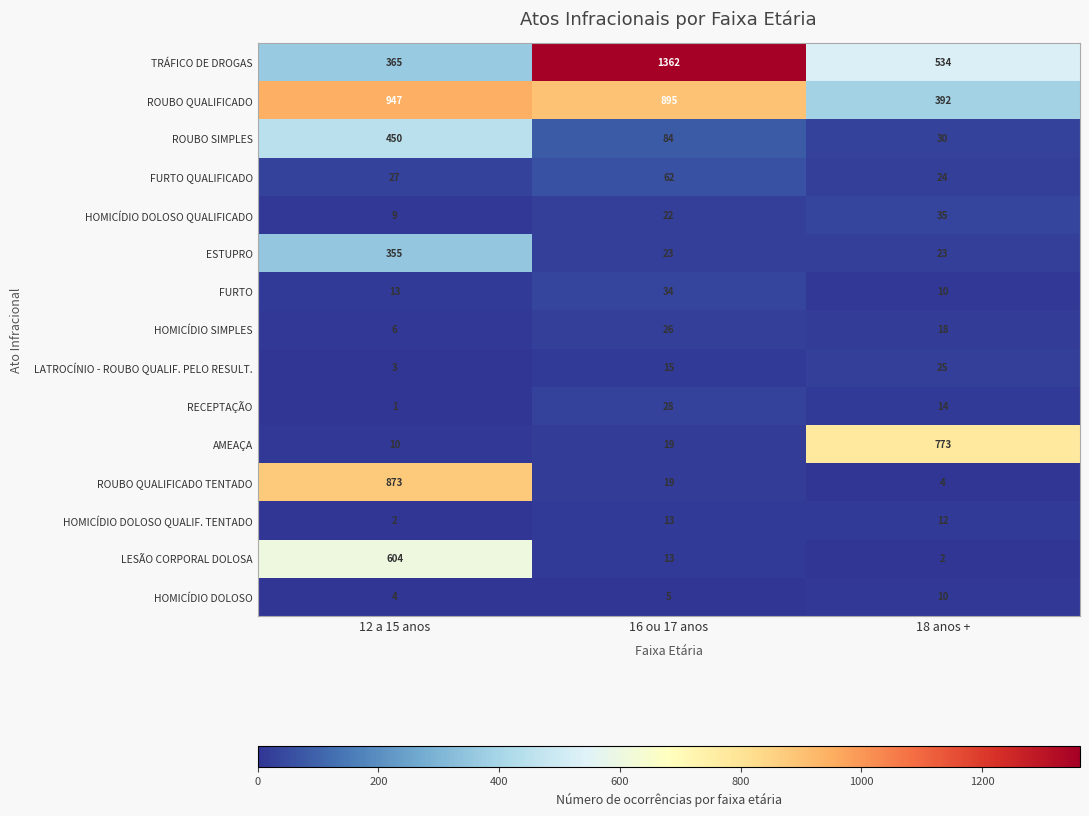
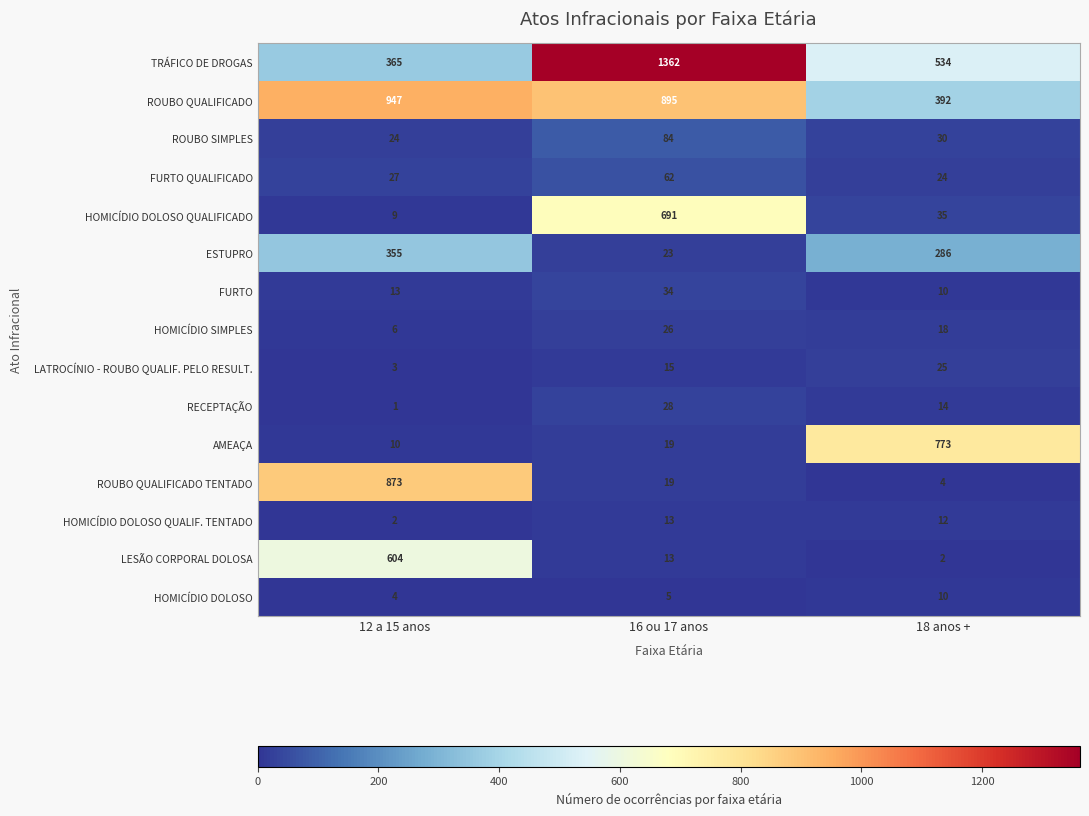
ROUBO SIMPLES, 12 a 15 anos: 450 -> 24
HOMICÍDIO DOLOSO QUALIFICADO, 16 ou 17 anos: 22 -> 691
ESTUPRO, 18 anos +: 23 -> 286
